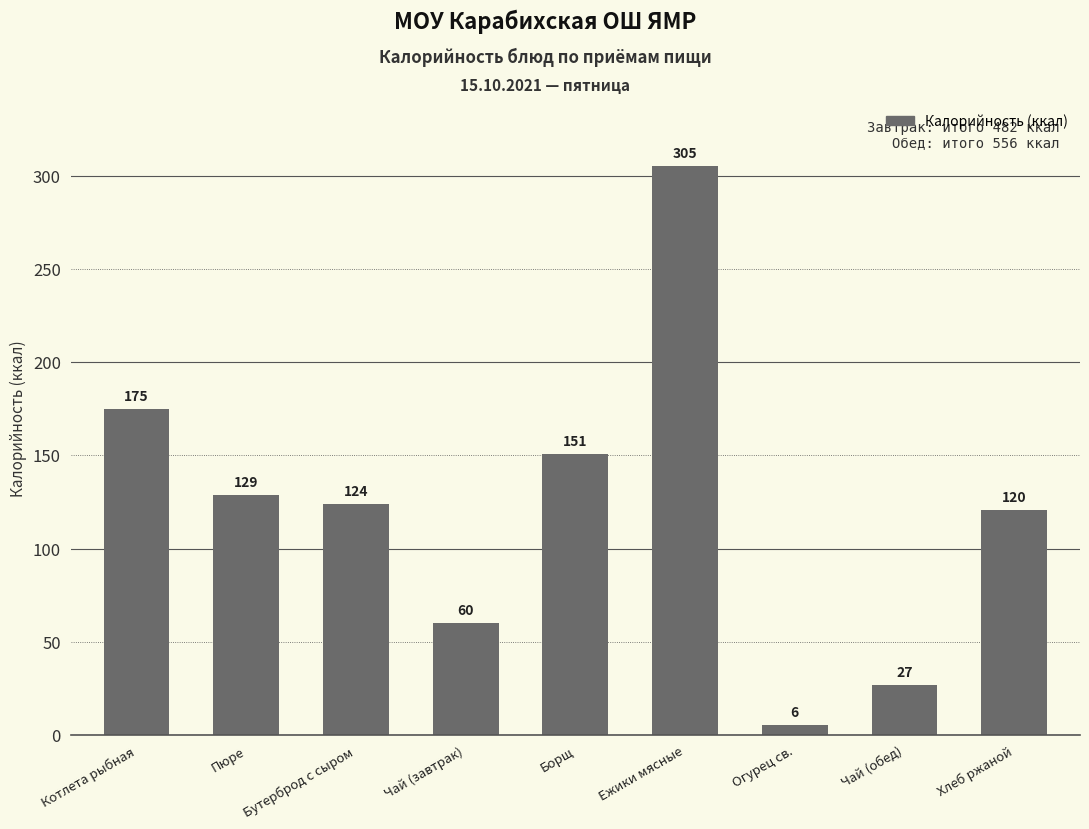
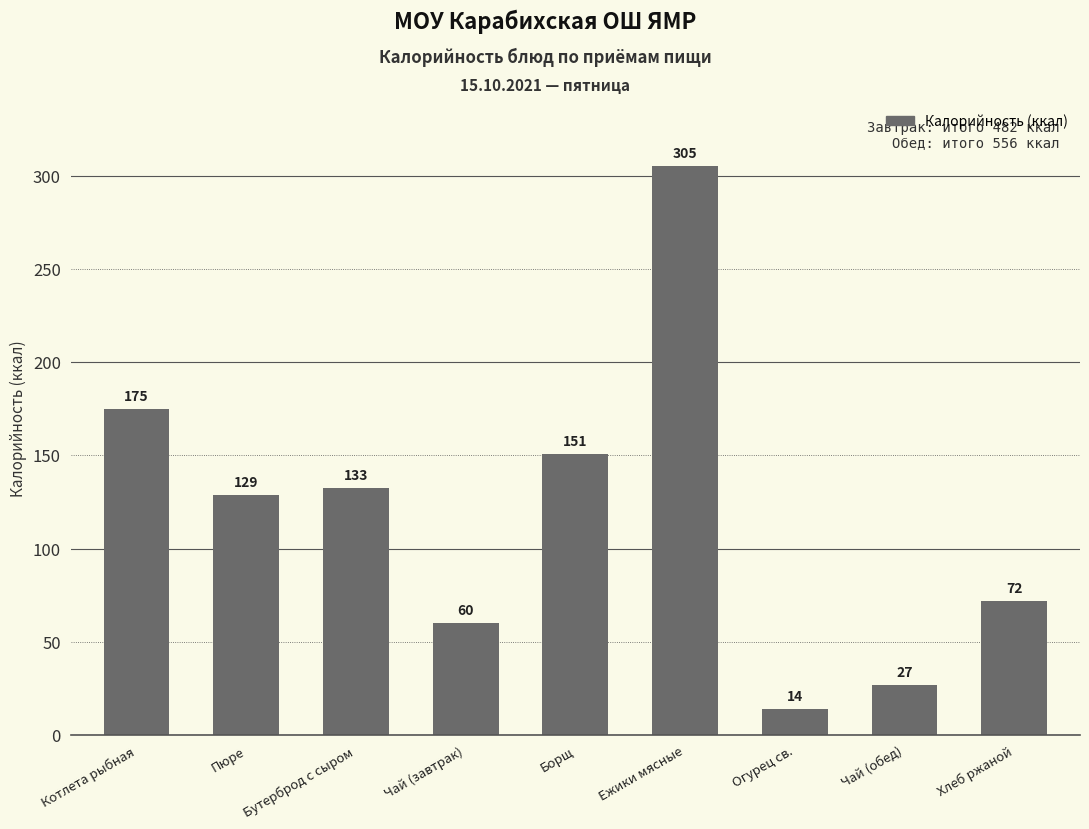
Бутерброд с сыром: 124 -> 133
Огурец св.: 6 -> 14
Хлеб ржаной: 120 -> 72
